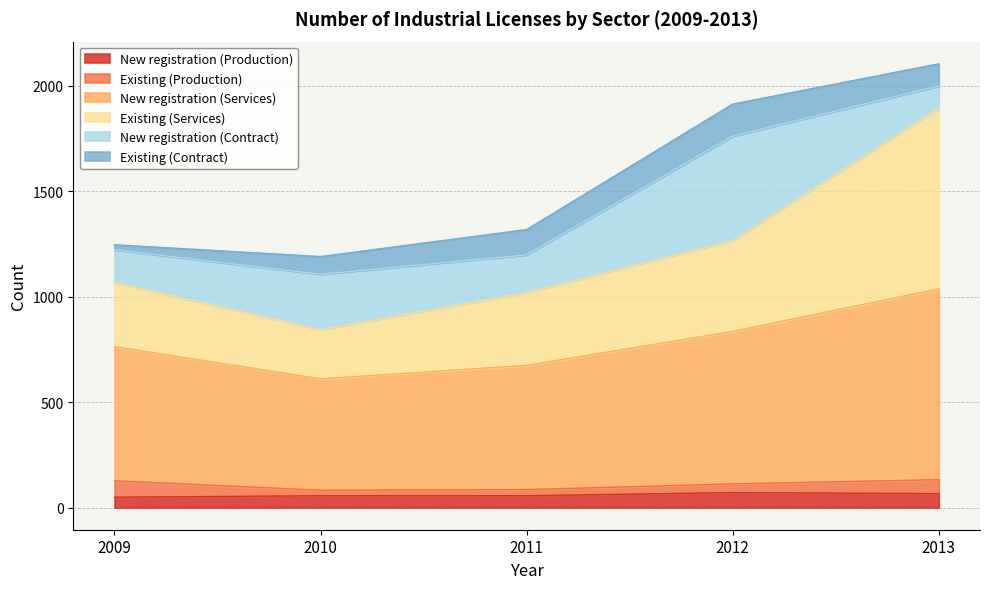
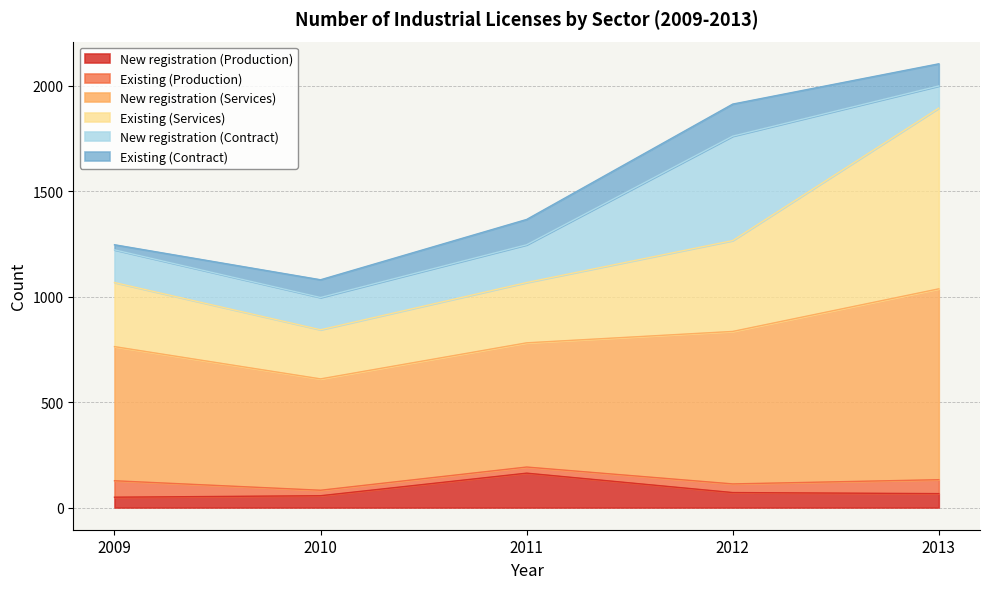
New registration (Contract), 2010: 260 -> 150
New registration (Production), 2011: 60 -> 160
Existing (Services), 2011: 350 -> 290
